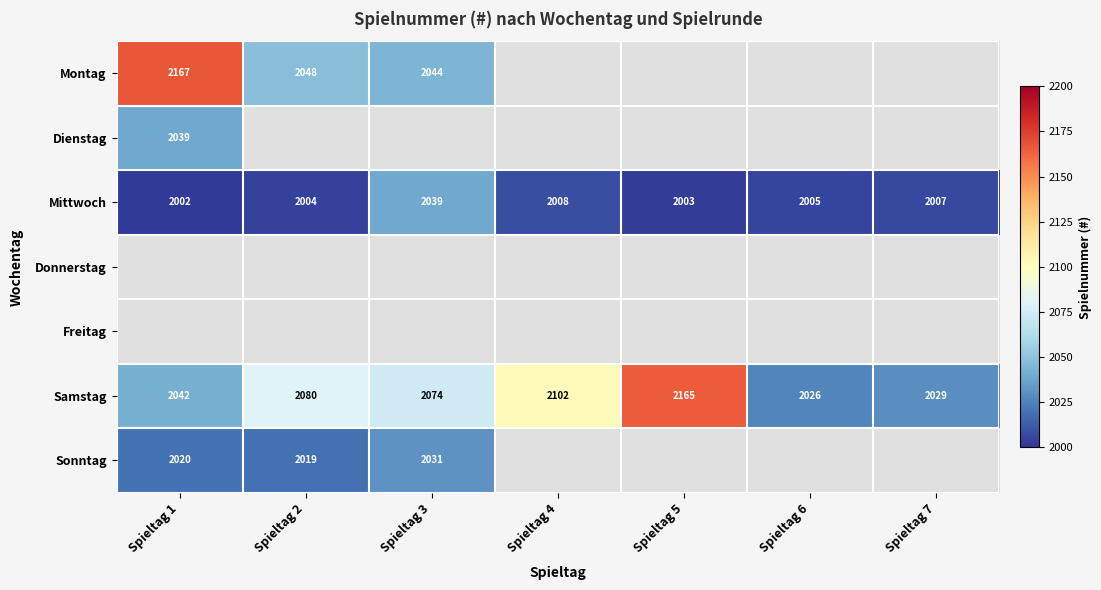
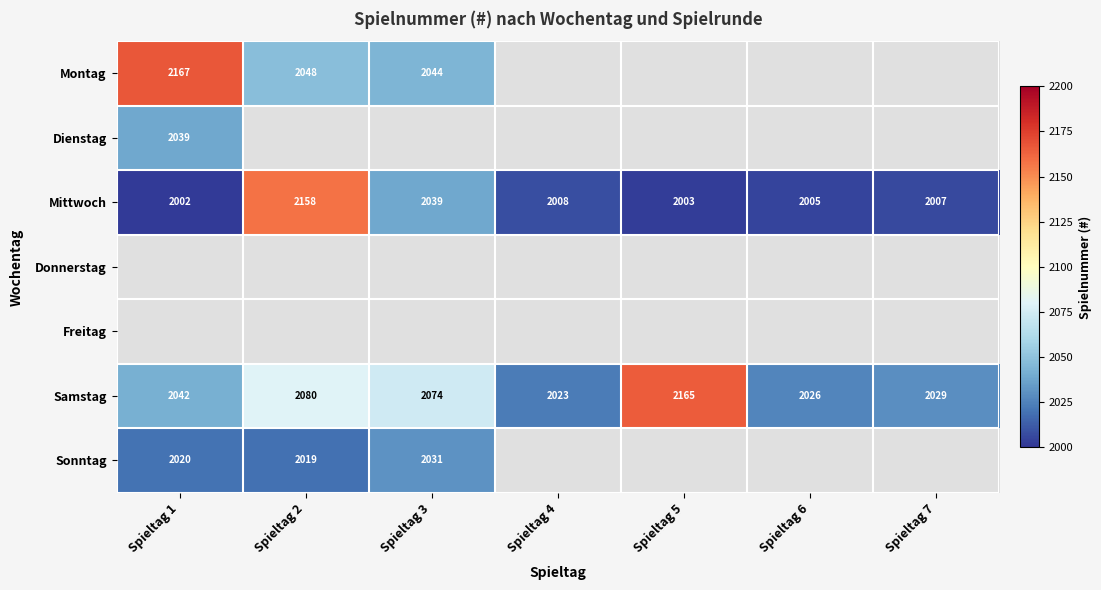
Mittwoch, Spieltag 2: 2004 -> 2158
Samstag, Spieltag 4: 2102 -> 2023
